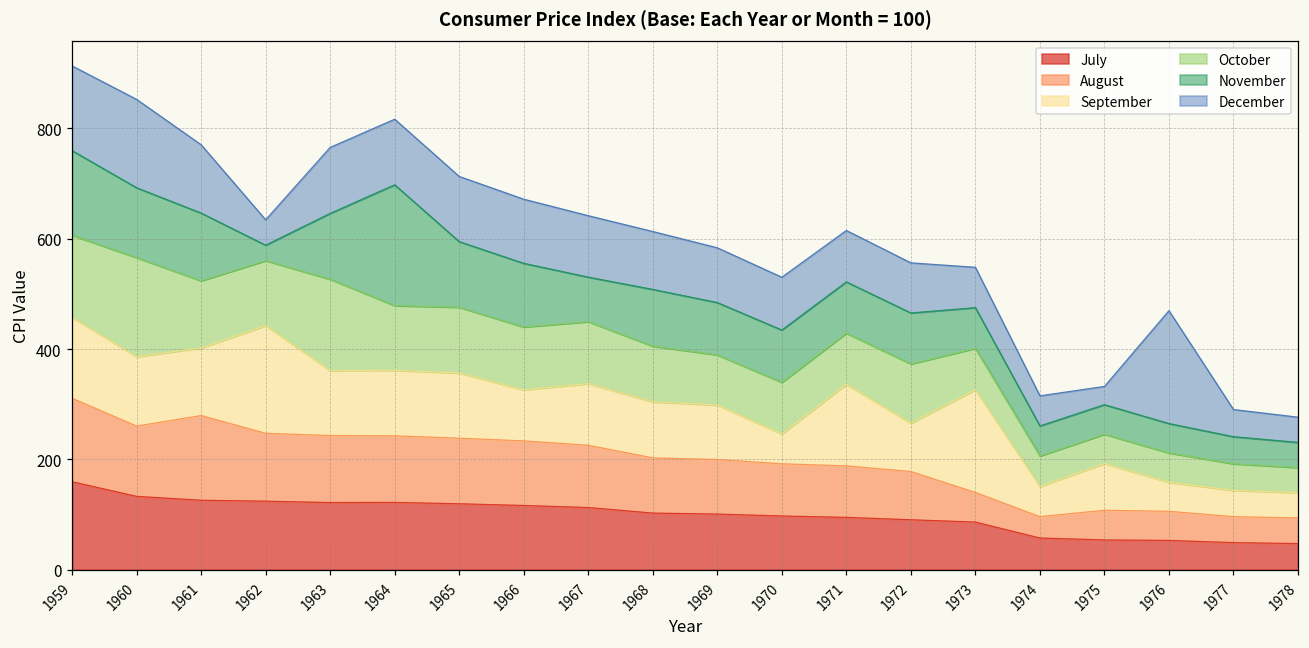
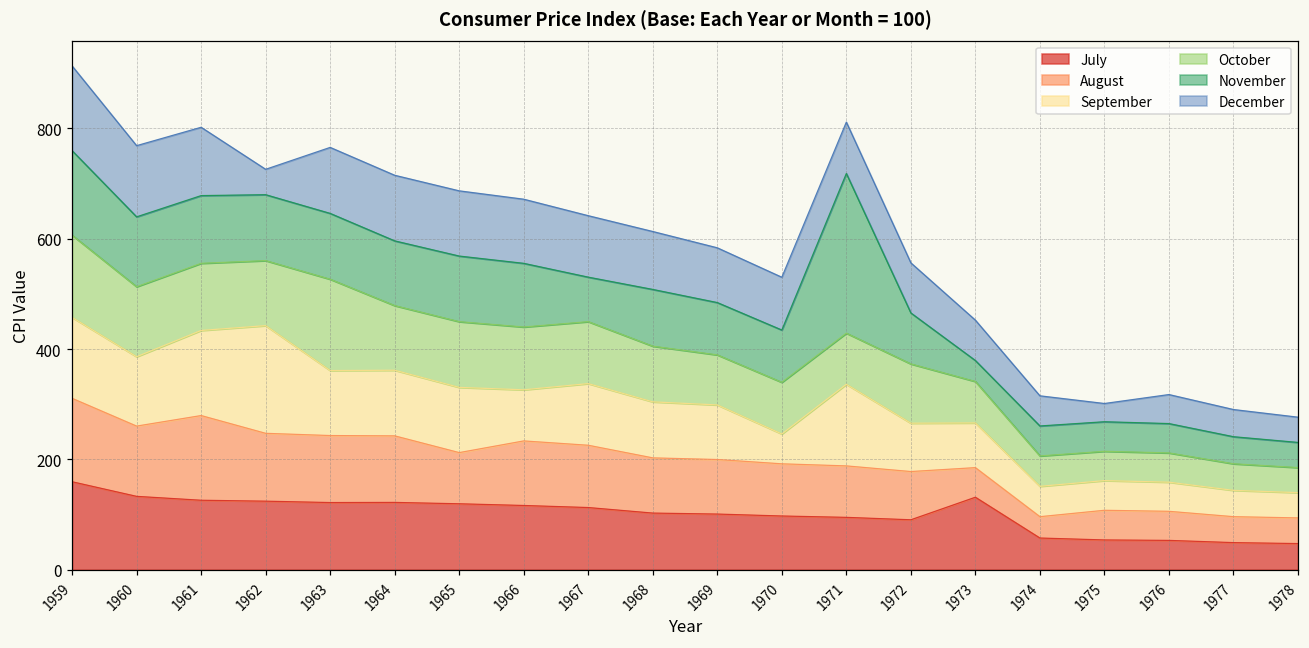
October, 1960: 180 -> 130
December, 1960: 160 -> 130
September, 1961: 120 -> 150
November, 1962: 30 -> 120
November, 1964: 220 -> 120
August, 1965: 120 -> 90
November, 1971: 90 -> 290
July, 1973: 90 -> 130
September, 1973: 190 -> 80
November, 1973: 70 -> 40
September, 1975: 80 -> 50
December, 1976: 200 -> 50
